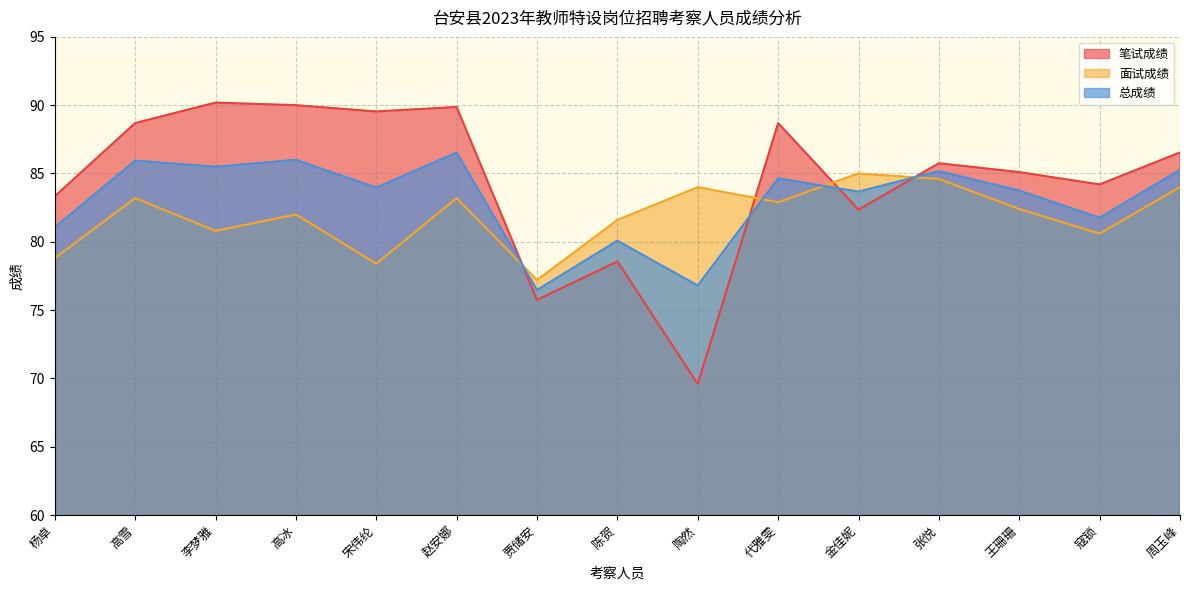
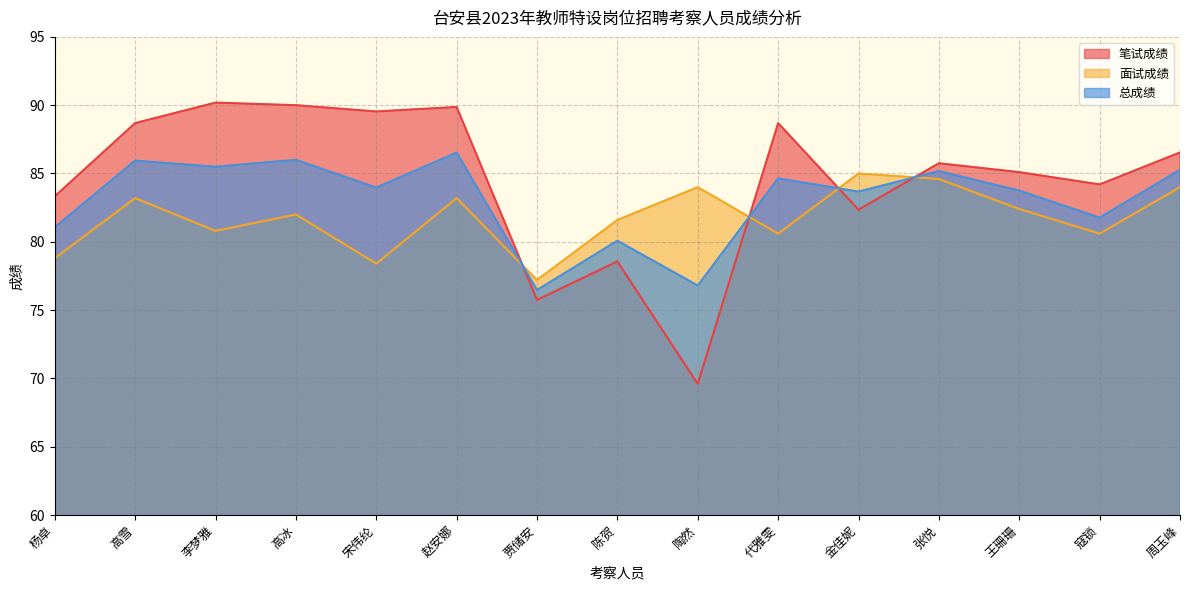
面试成绩, 代雅雯: 82.9 -> 80.6
